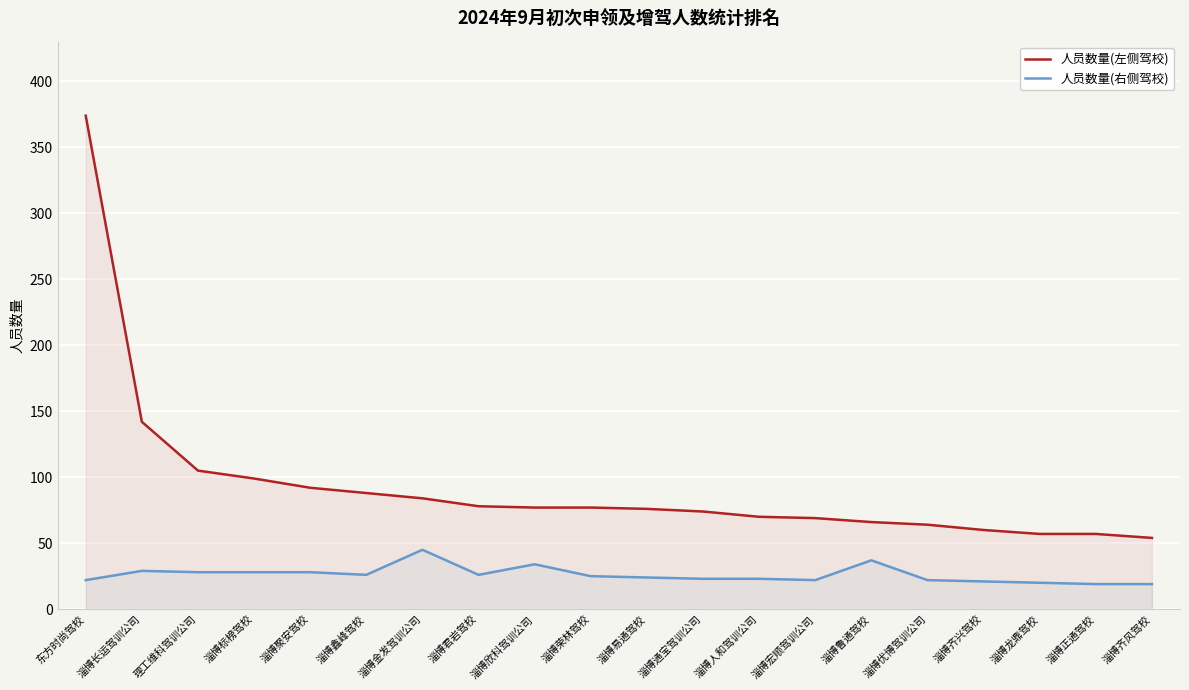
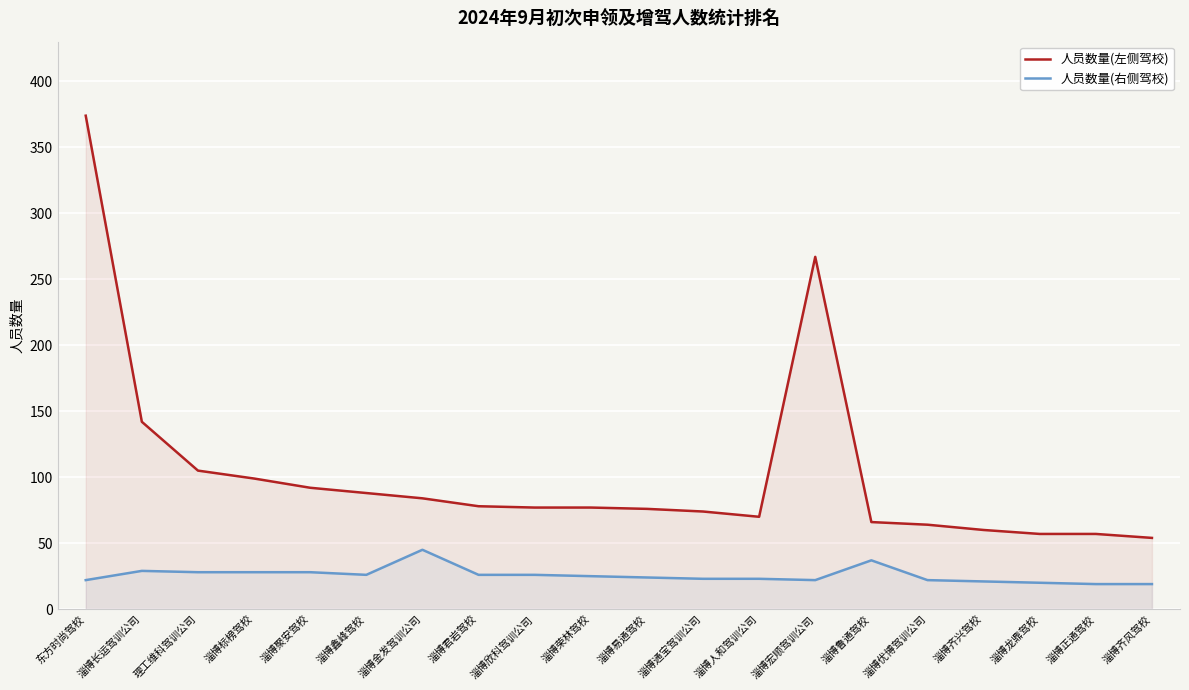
人员数量(右侧驾校), 淄博欣科驾训公司: 34 -> 26
人员数量(左侧驾校), 淄博宏顺驾训公司: 69 -> 267
